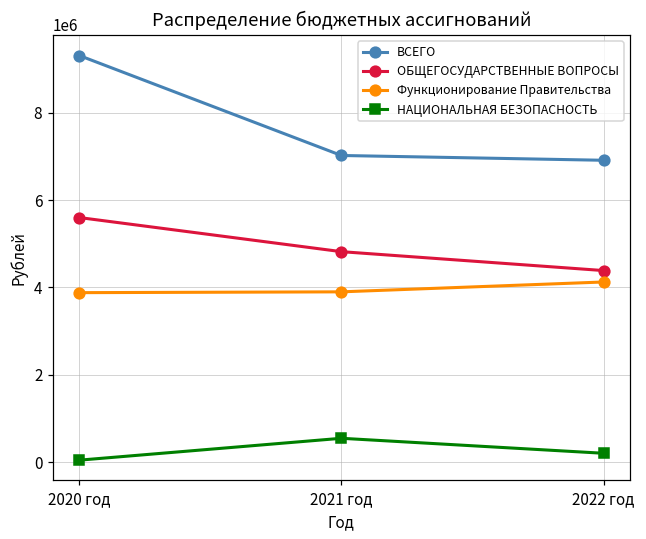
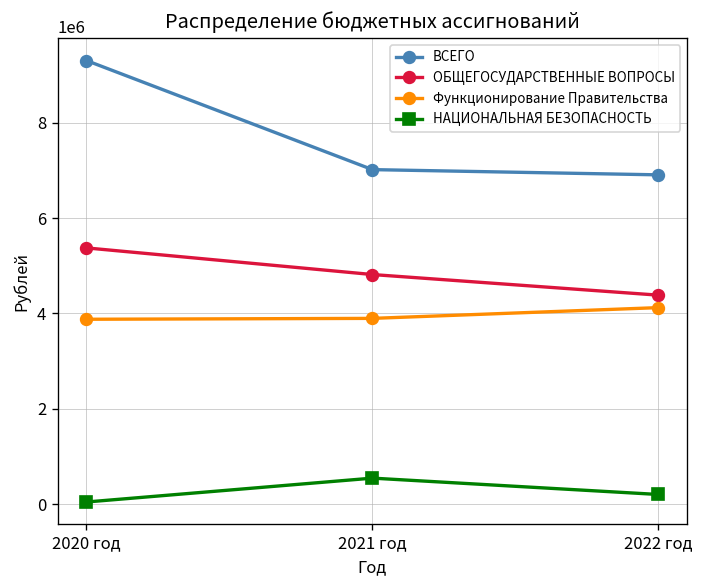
ОБЩЕГОСУДАРСТВЕННЫЕ ВОПРОСЫ, 2020 год: 5600000 -> 5400000
